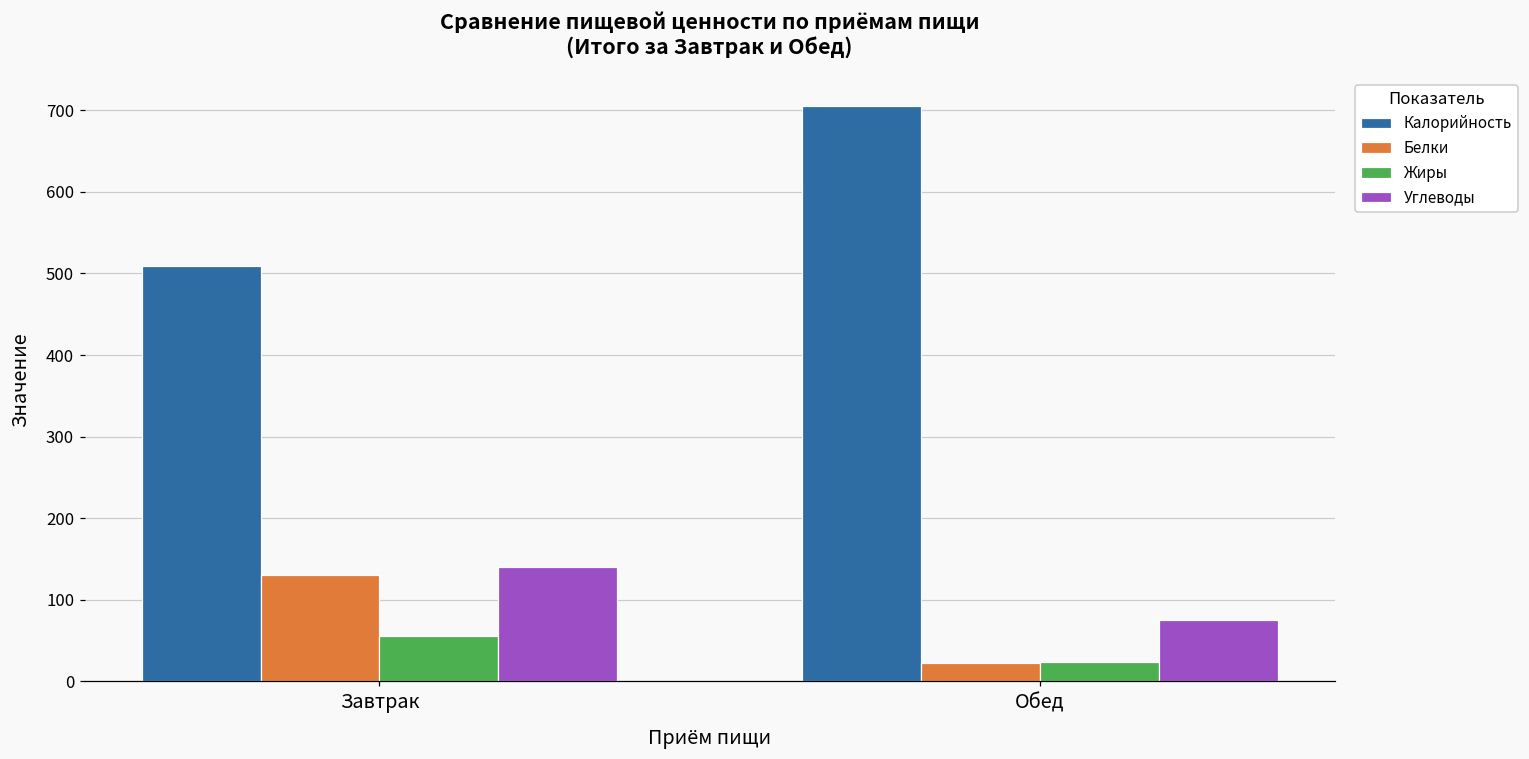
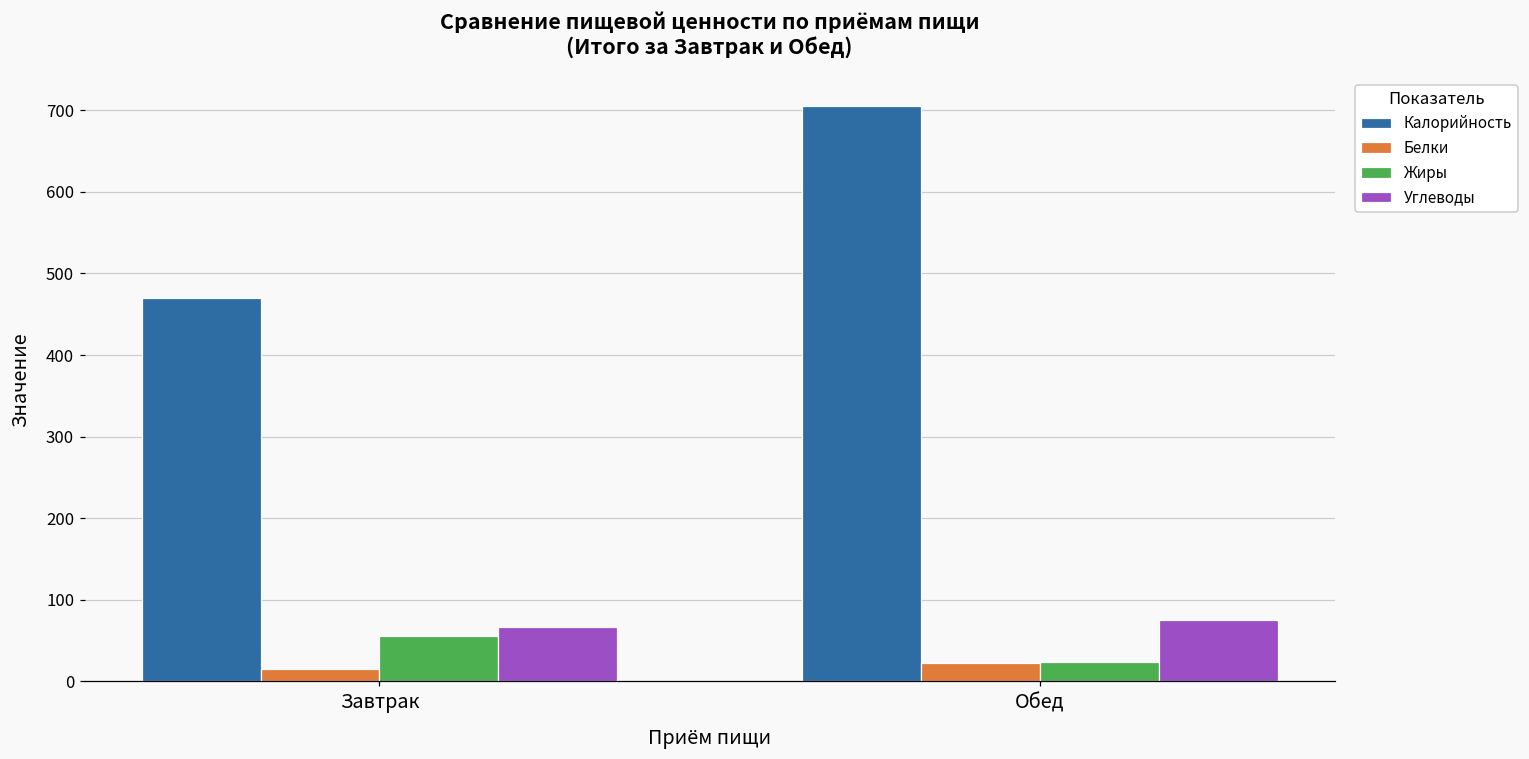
Калорийность, Завтрак: 510 -> 470
Белки, Завтрак: 130 -> 20
Углеводы, Завтрак: 140 -> 70
